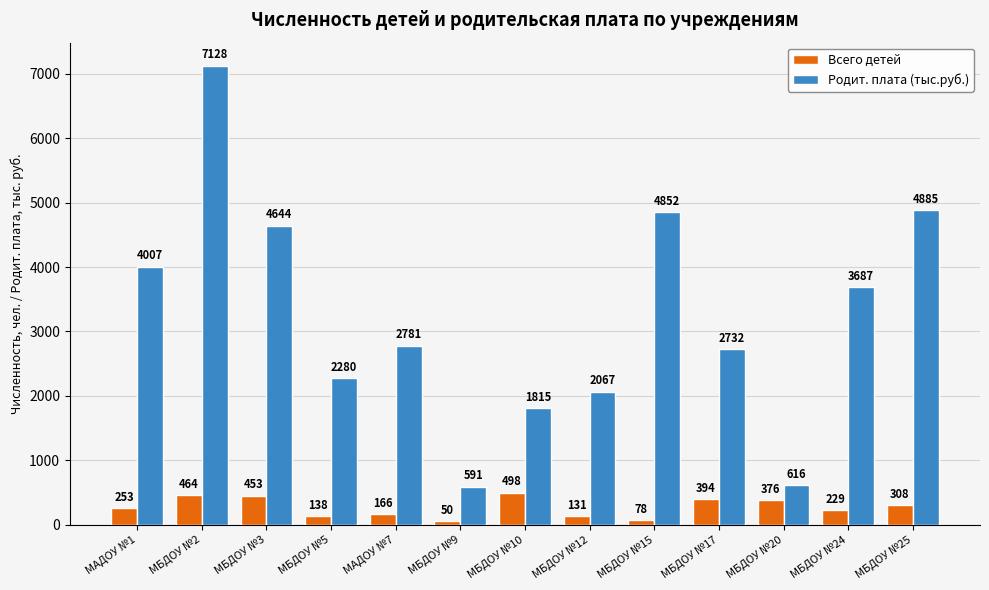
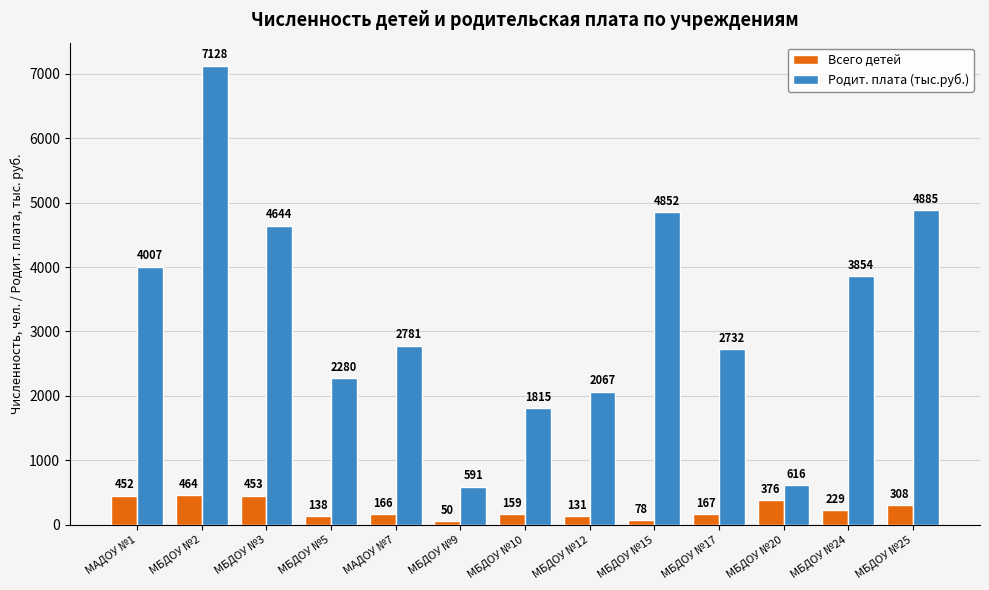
Всего детей, МАДОУ №1: 253 -> 452
Всего детей, МБДОУ №10: 498 -> 159
Всего детей, МБДОУ №17: 394 -> 167
Родит. плата (тыс.руб.), МБДОУ №24: 3687 -> 3854
